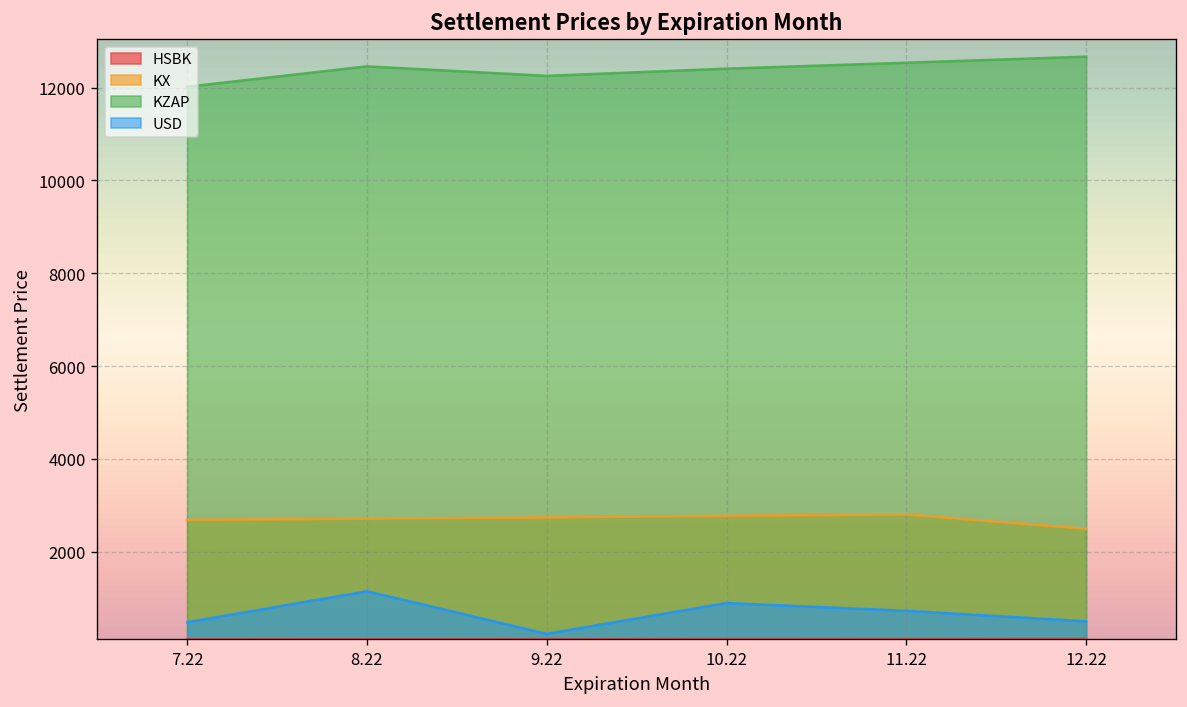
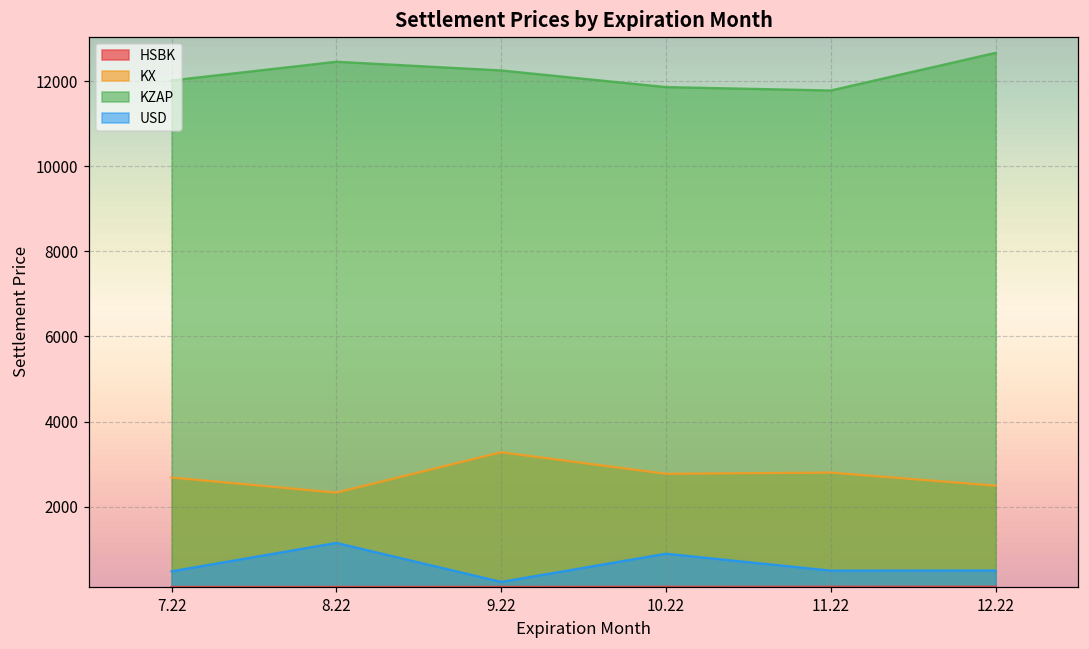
KX, 8.22: 2700 -> 2300
KX, 9.22: 2700 -> 3300
KZAP, 10.22: 12400 -> 11900
KZAP, 11.22: 12500 -> 11800
USD, 11.22: 700 -> 500
